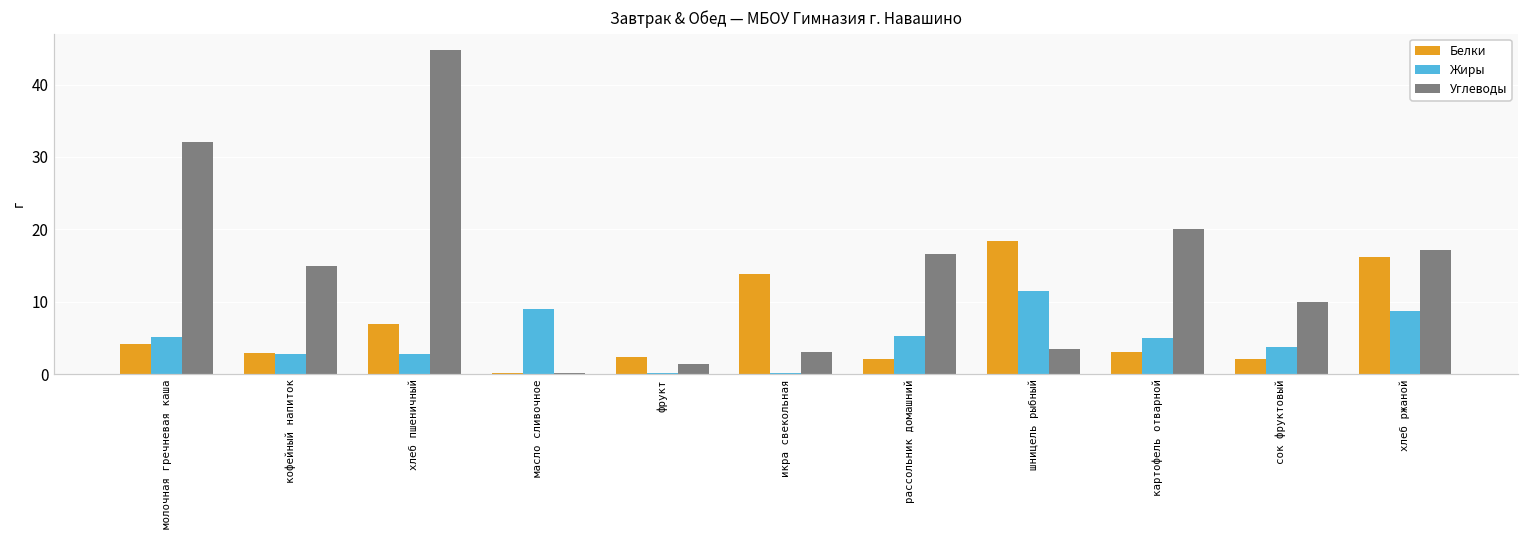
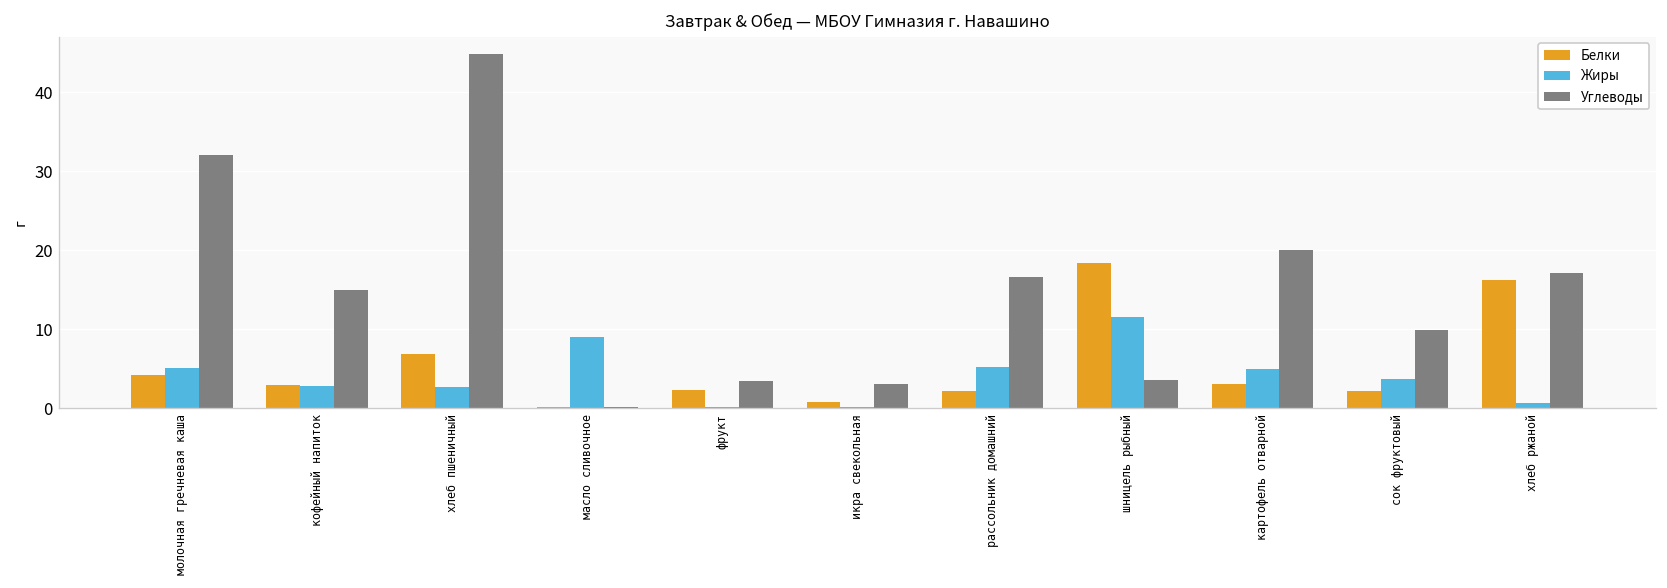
Углеводы, фрукт: 1 -> 3
Белки, икра свекольная: 14 -> 1
Жиры, хлеб ржаной: 9 -> 1
